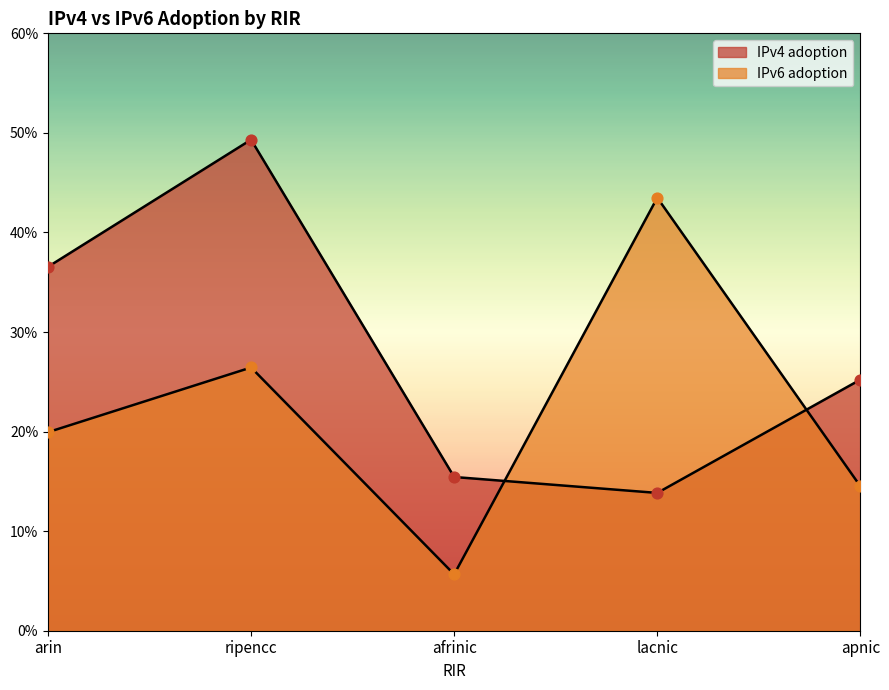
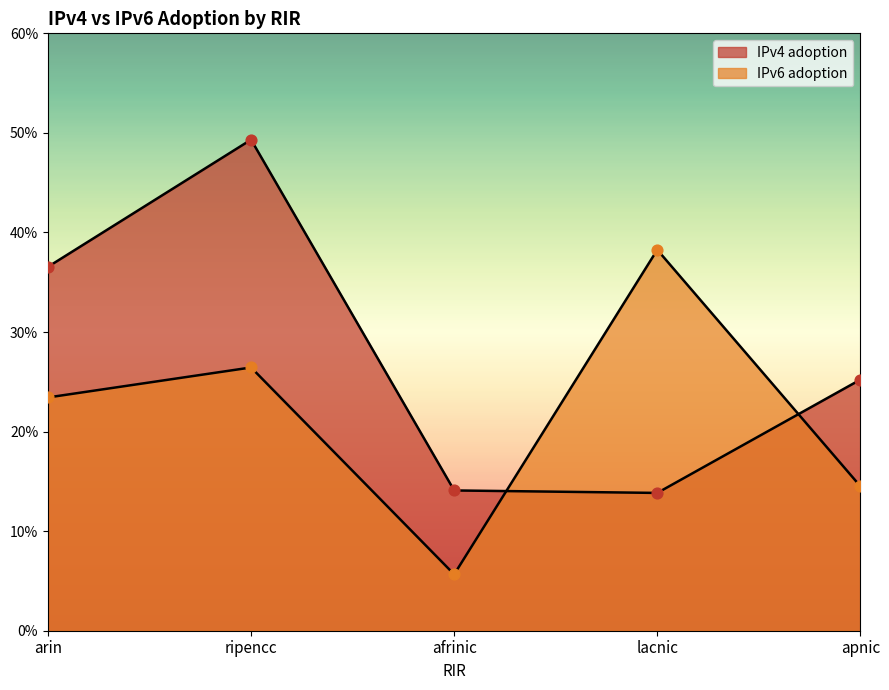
IPv6 adoption, arin: 20% -> 23%
IPv4 adoption, afrinic: 15% -> 14%
IPv6 adoption, lacnic: 43% -> 38%
